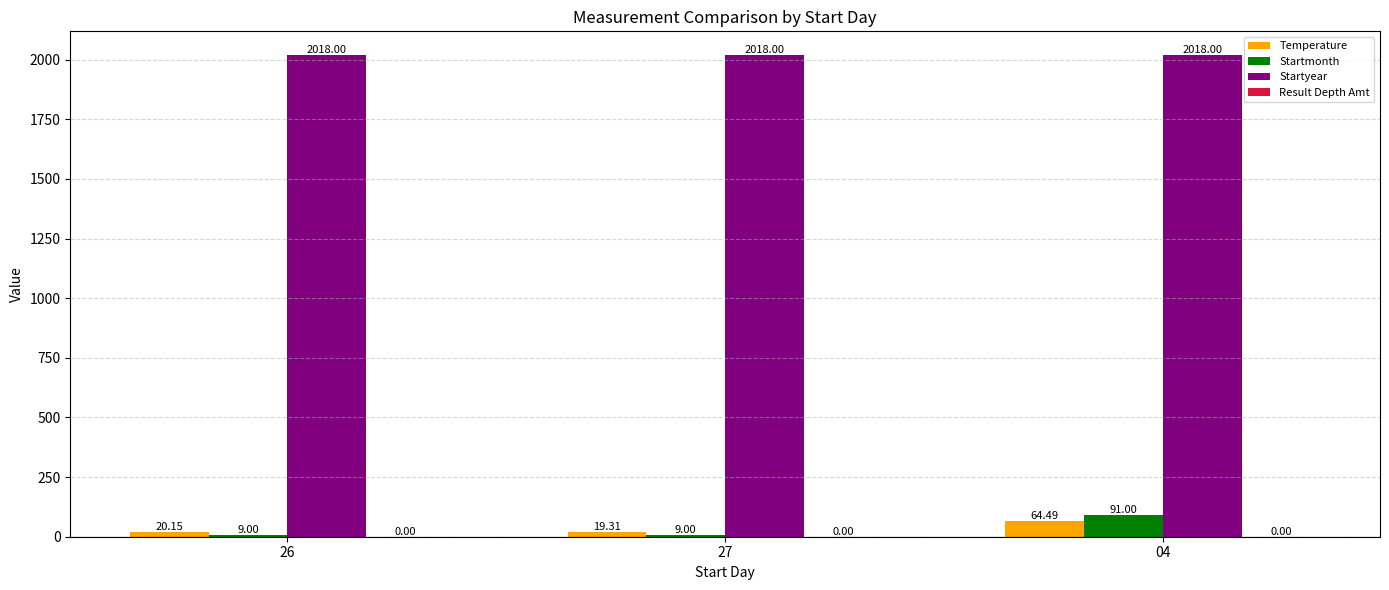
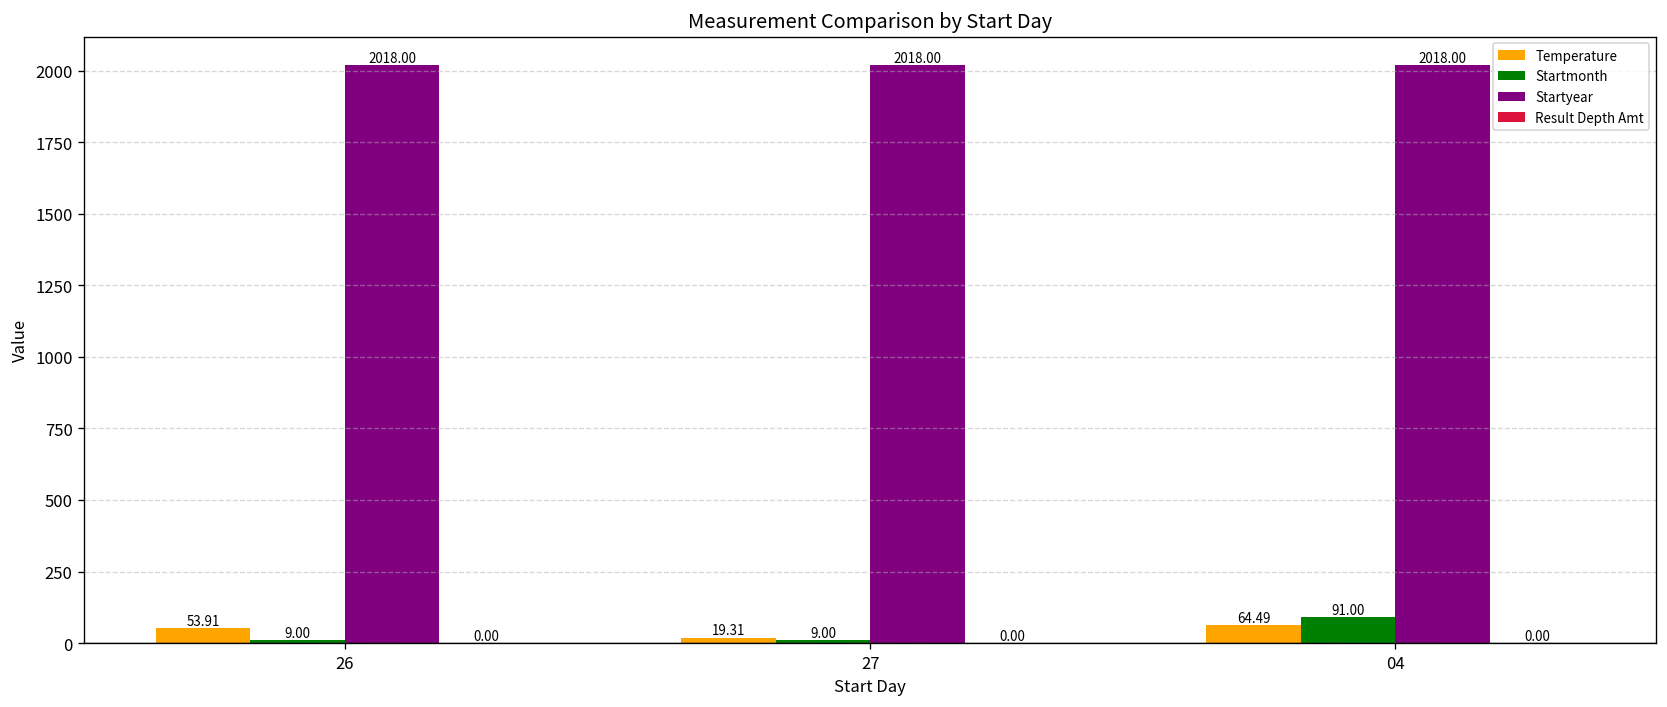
Temperature, 26: 20.15 -> 53.91
